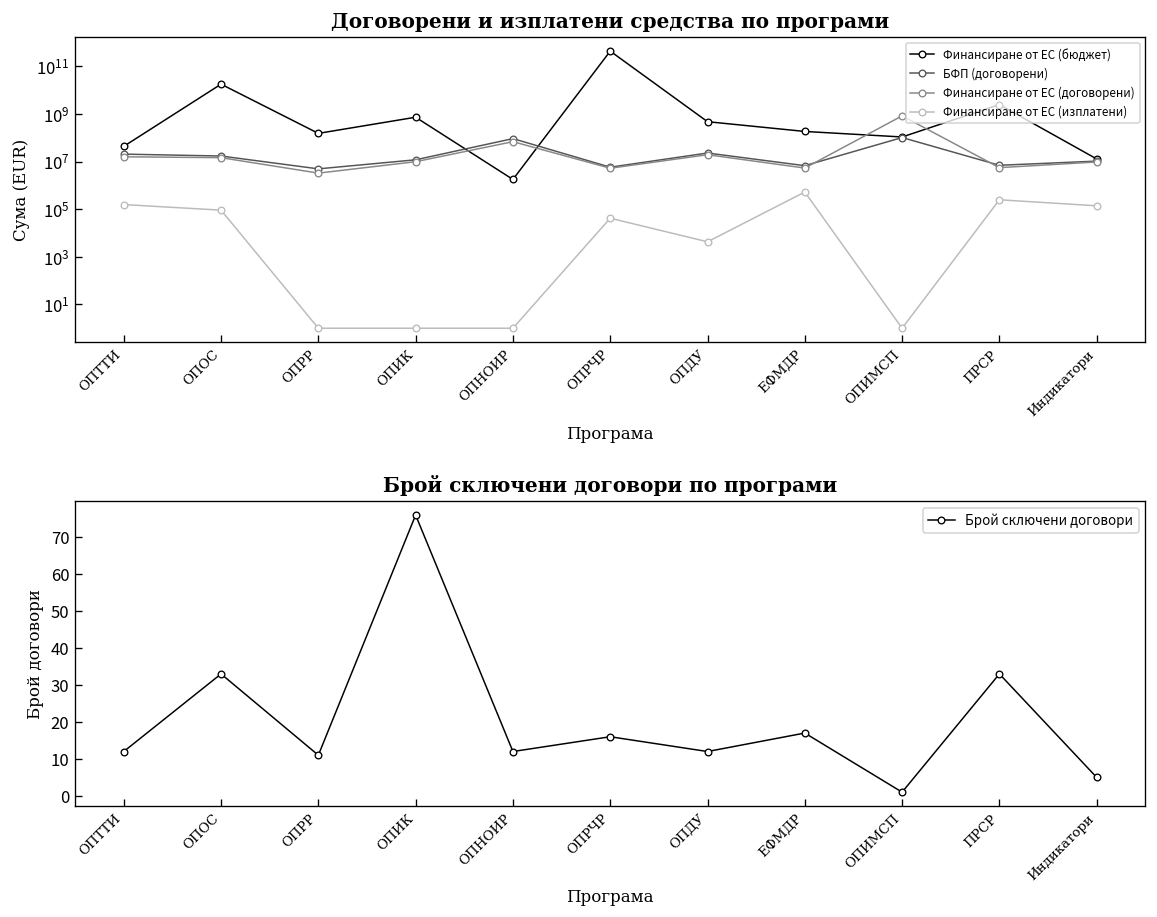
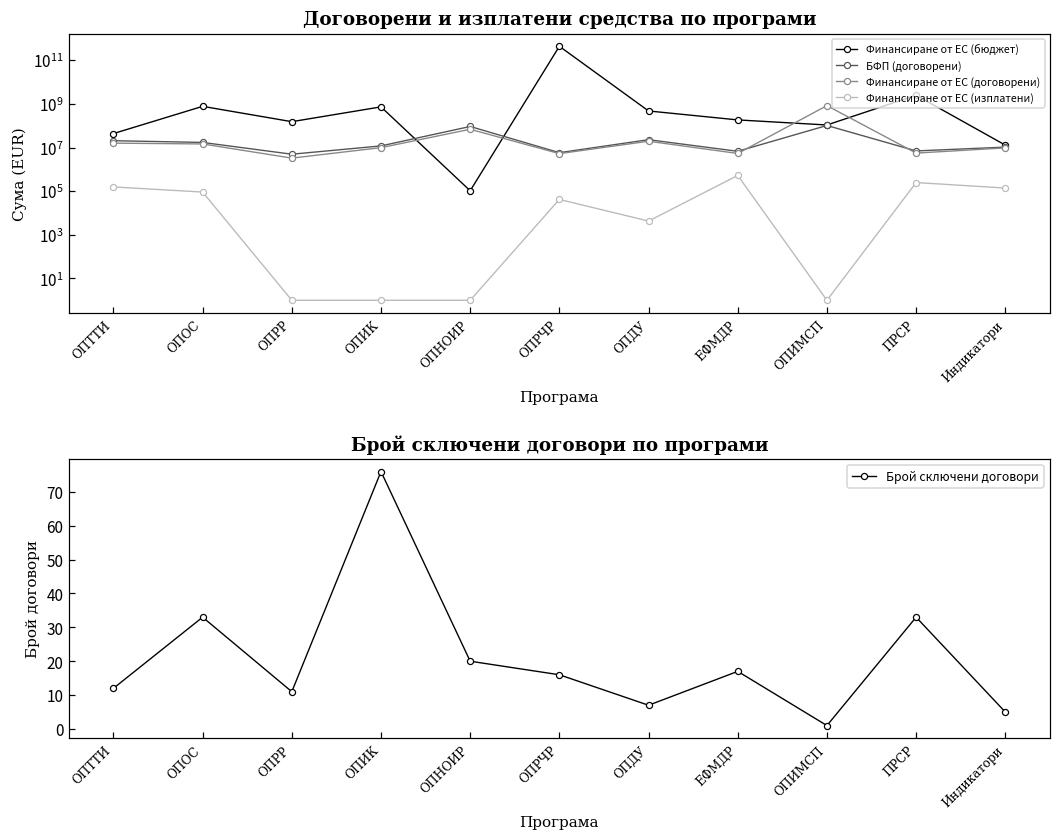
Договорени и изплатени средства по програми, Финансиране от ЕС (бюджет), ОПОС: 20000000000 -> 800000000
Договорени и изплатени средства по програми, Финансиране от ЕС (бюджет), ОПНОИР: 2000000 -> 100000
Брой сключени договори по програми, ОПНОИР: 12 -> 20
Брой сключени договори по програми, ОПДУ: 12 -> 7
